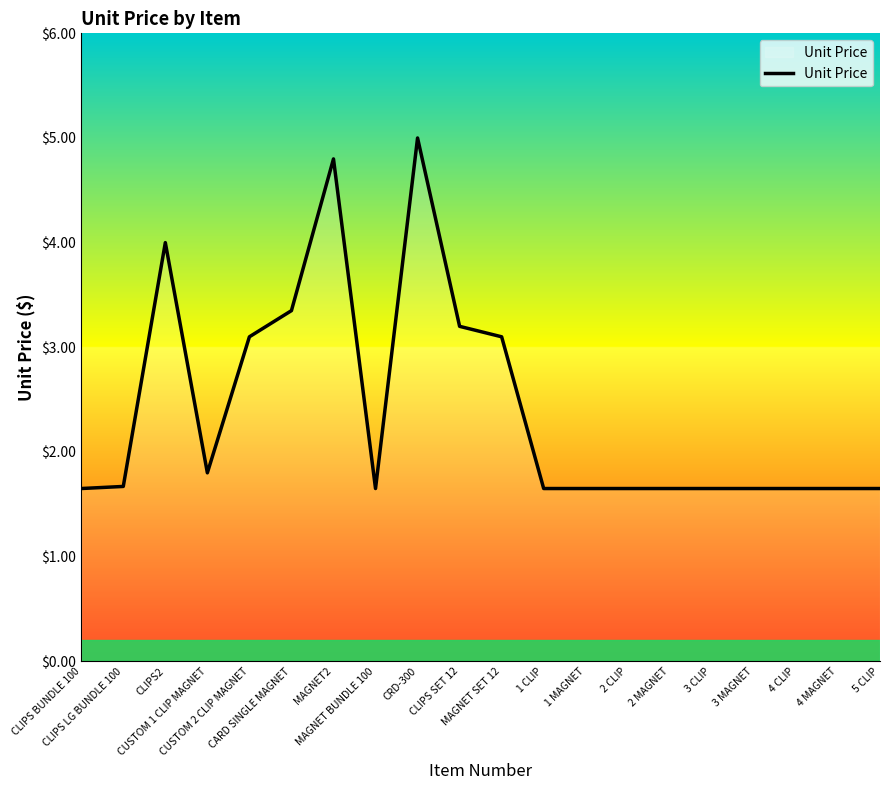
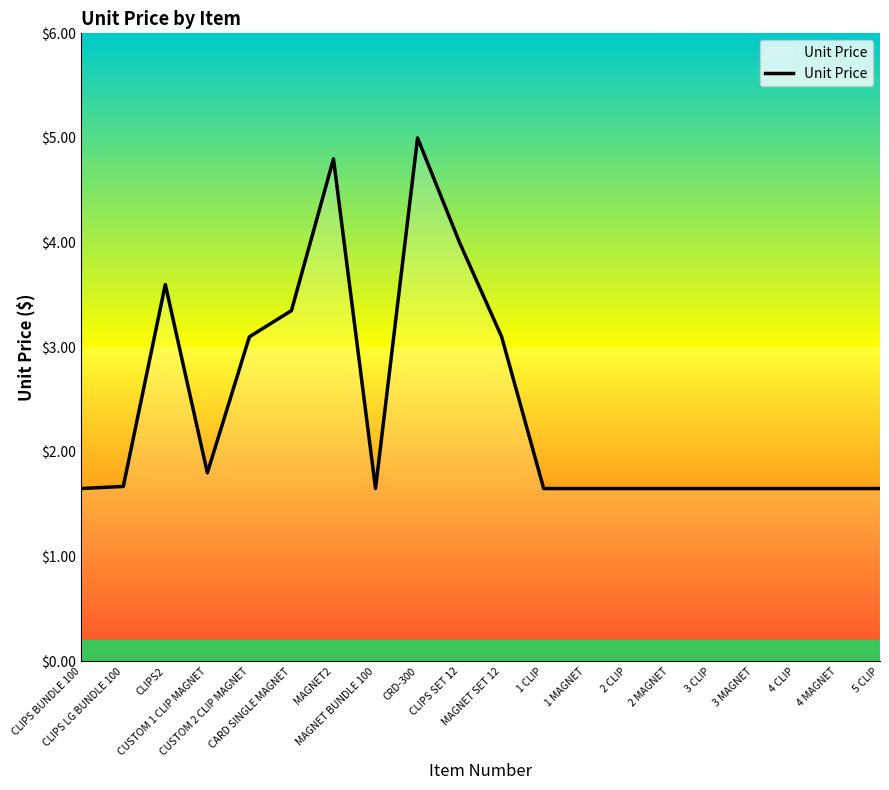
CLIPS2: $4.0 -> $3.6
CLIPS SET 12: $3.2 -> $4.0
